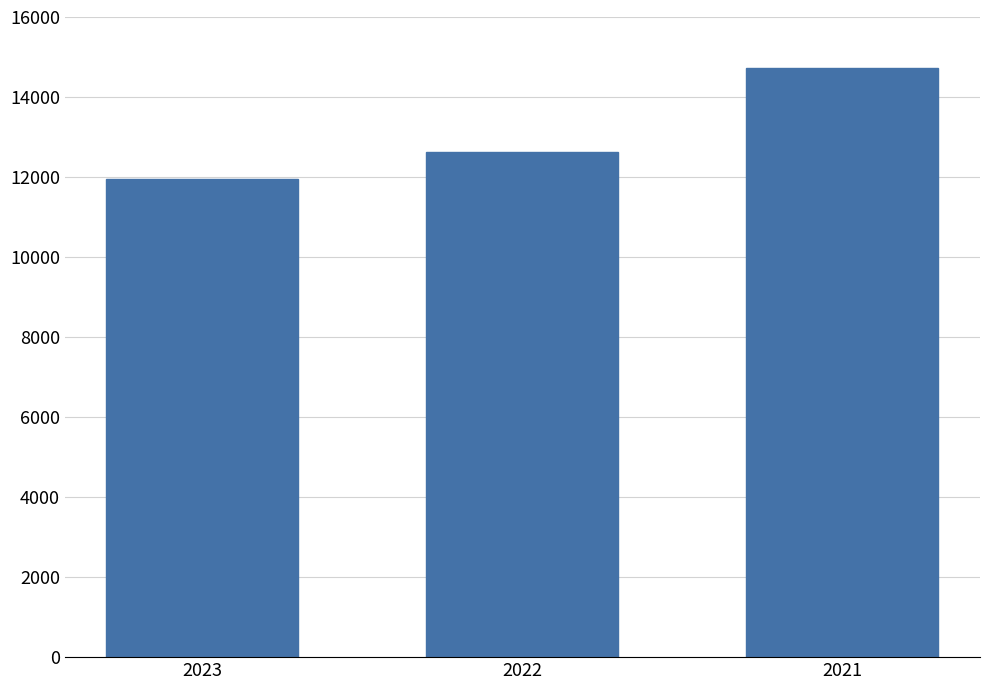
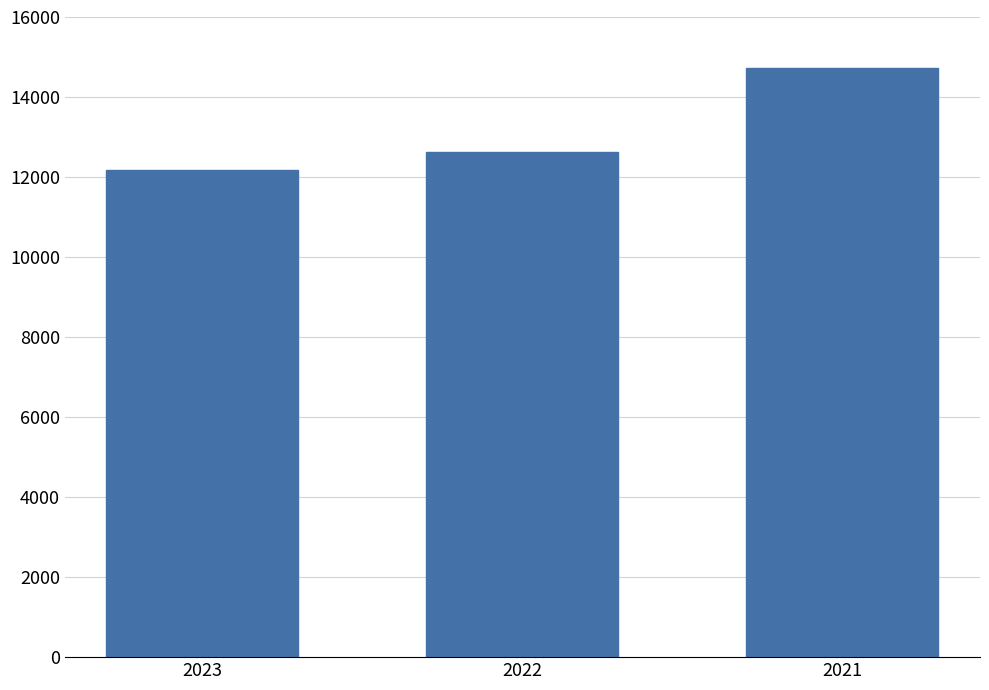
2023: 12000 -> 12200
